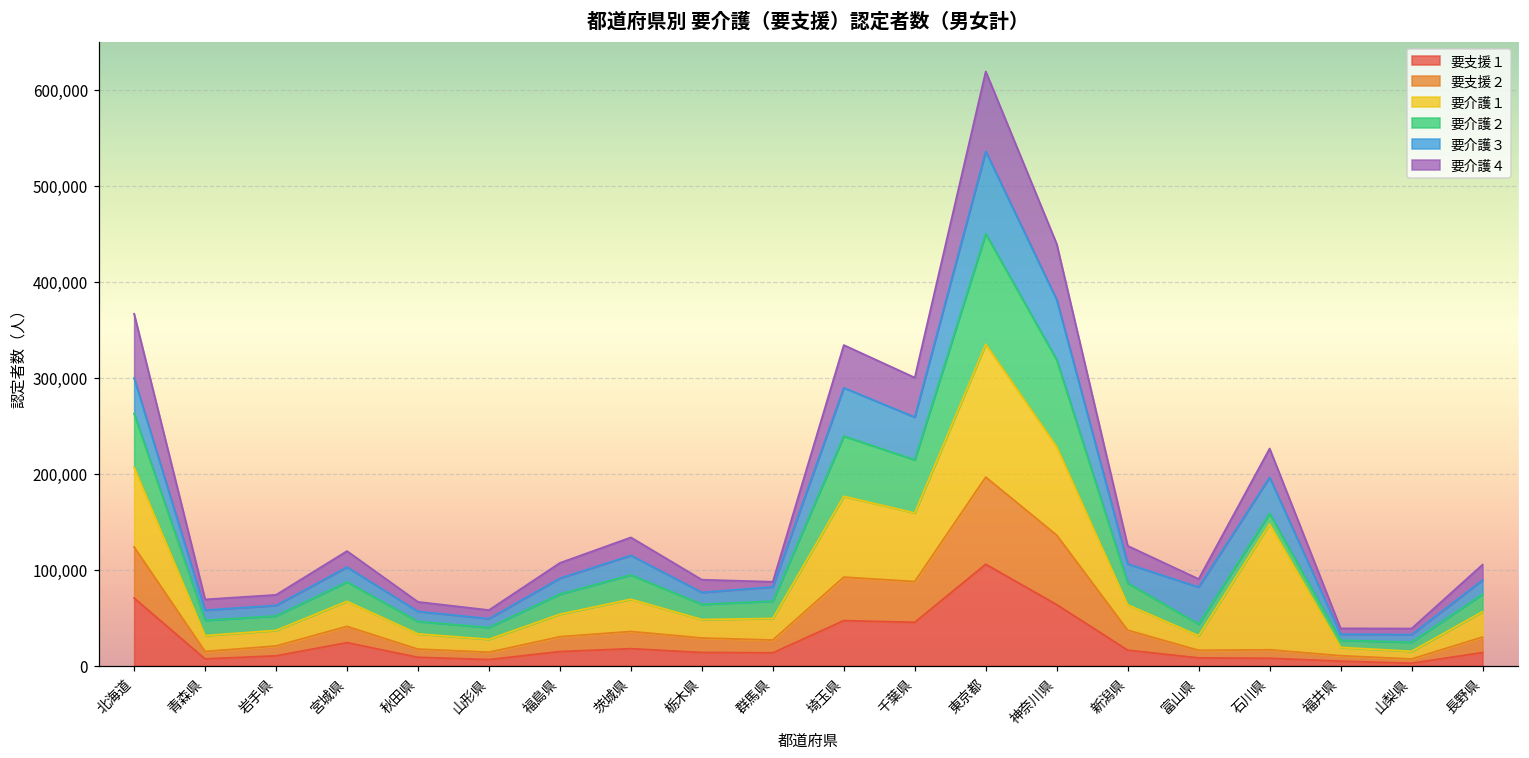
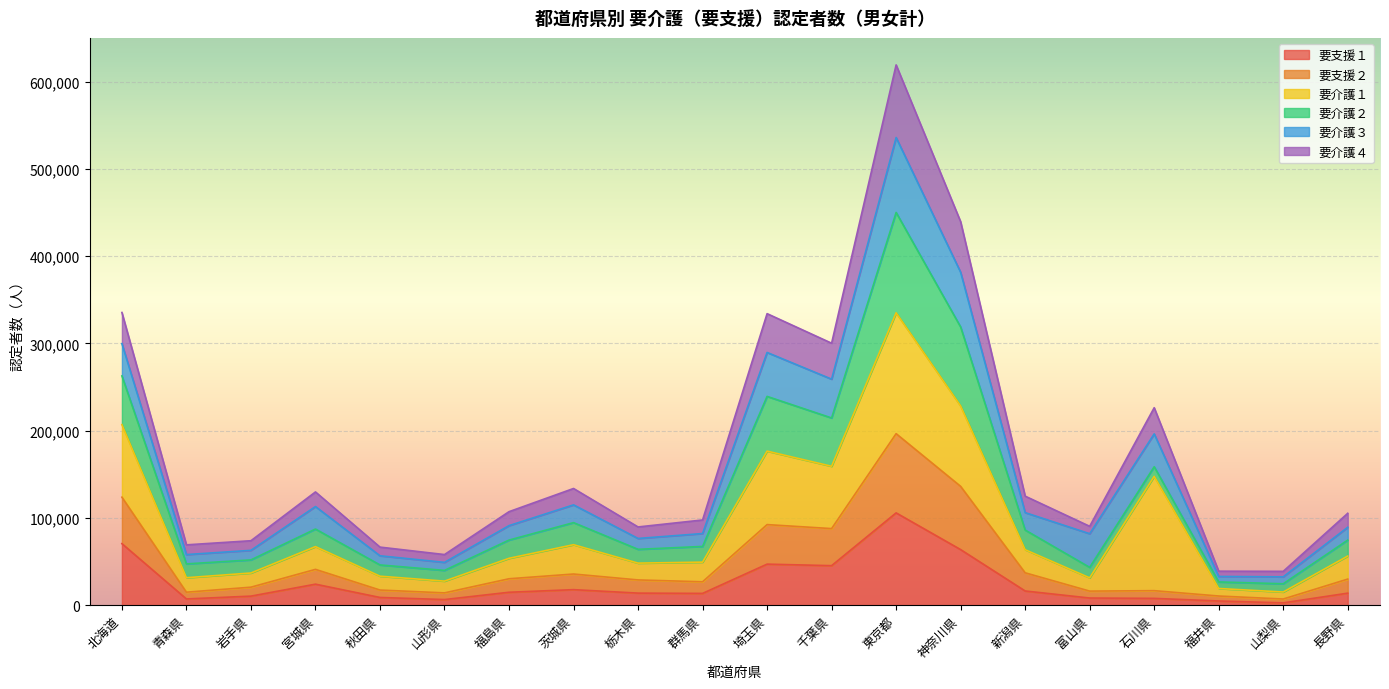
要介護４, 北海道: 70,000 -> 40,000
要介護３, 宮城県: 20,000 -> 30,000
要介護４, 群馬県: 10,000 -> 20,000
